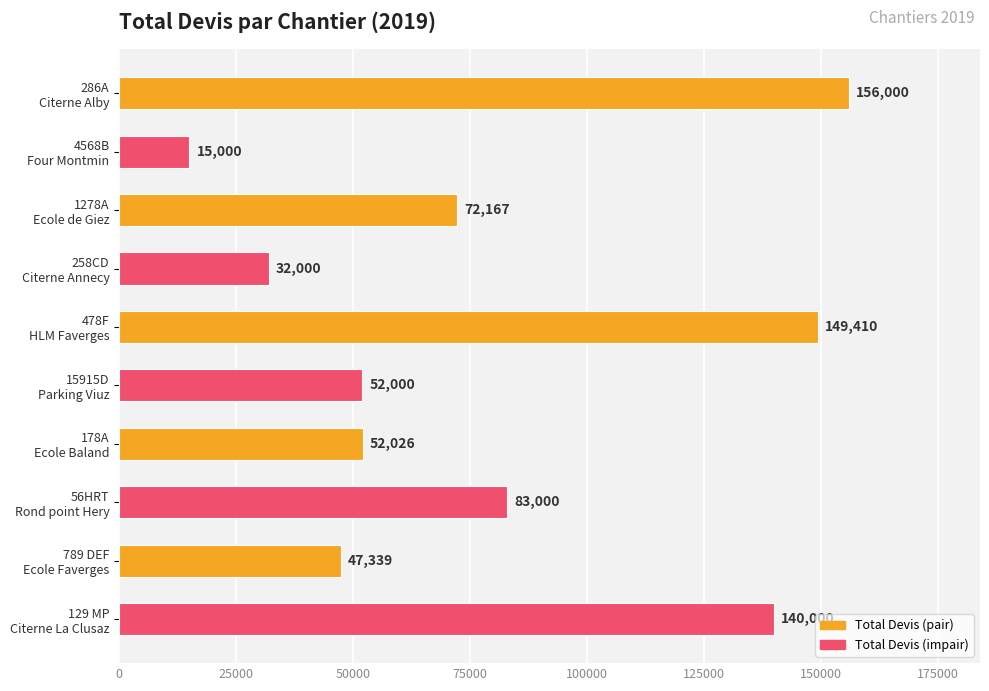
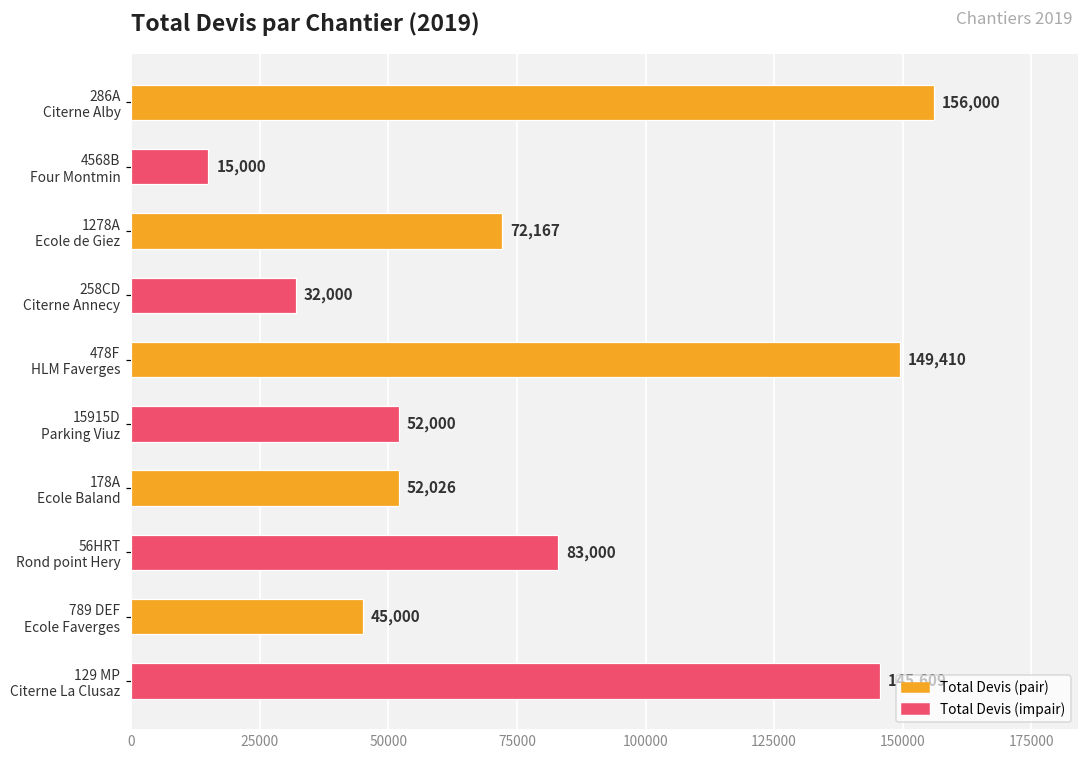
789 DEF Ecole Faverges: 47,339 -> 45,000
129 MP Citerne La Clusaz: 140000 -> 146000
